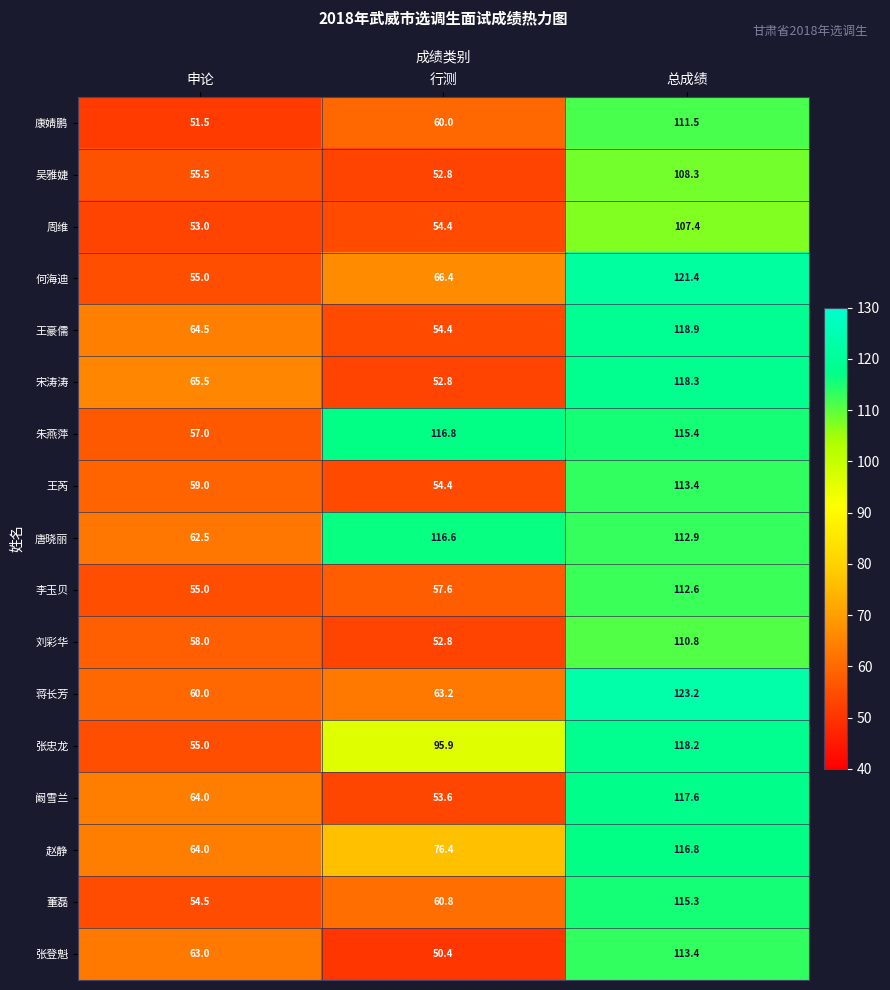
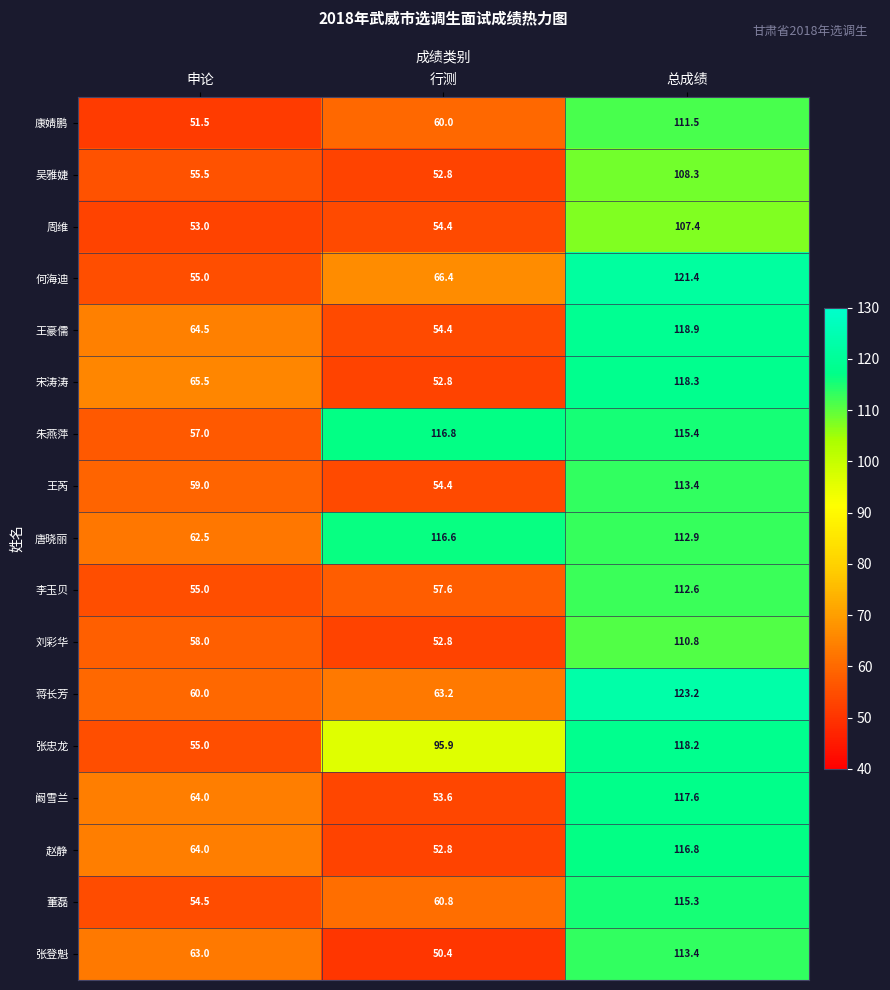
赵静, 行测: 76.4 -> 52.8
